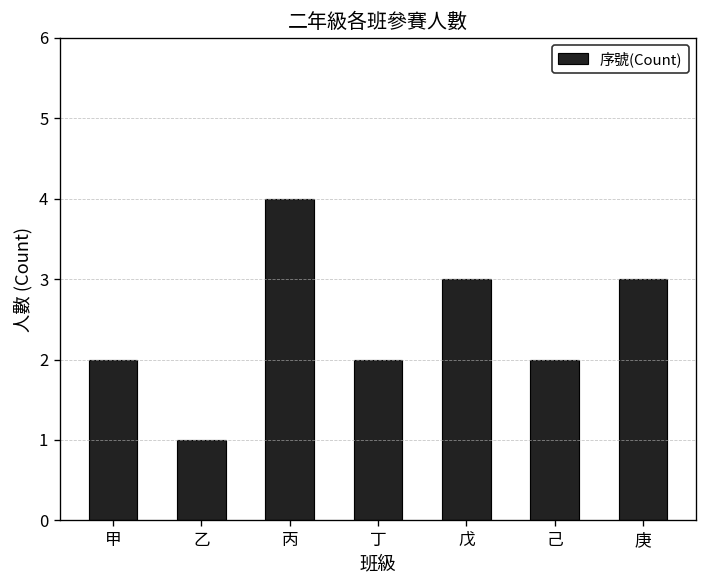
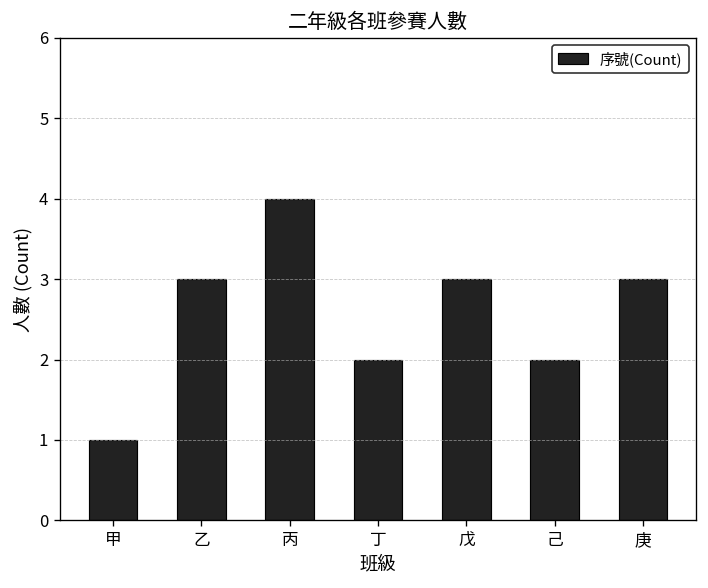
甲: 2 -> 1
乙: 1 -> 3
